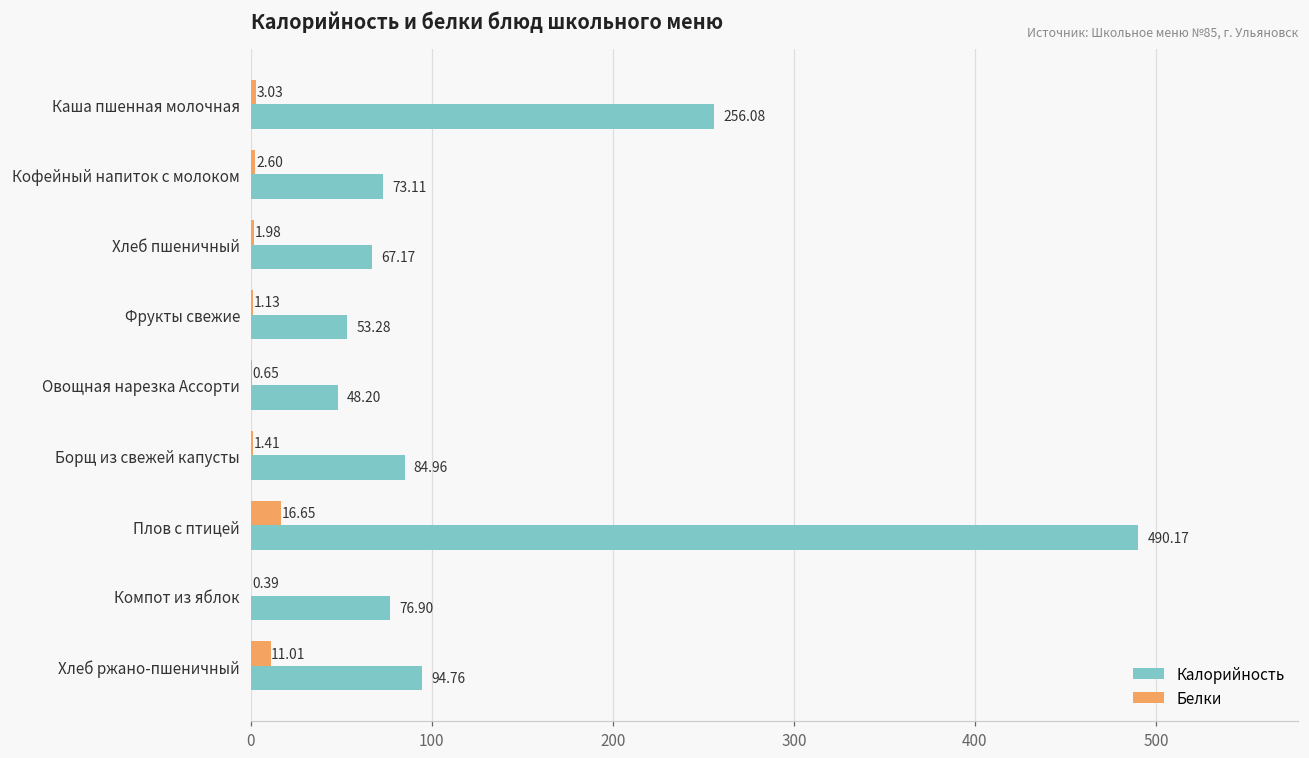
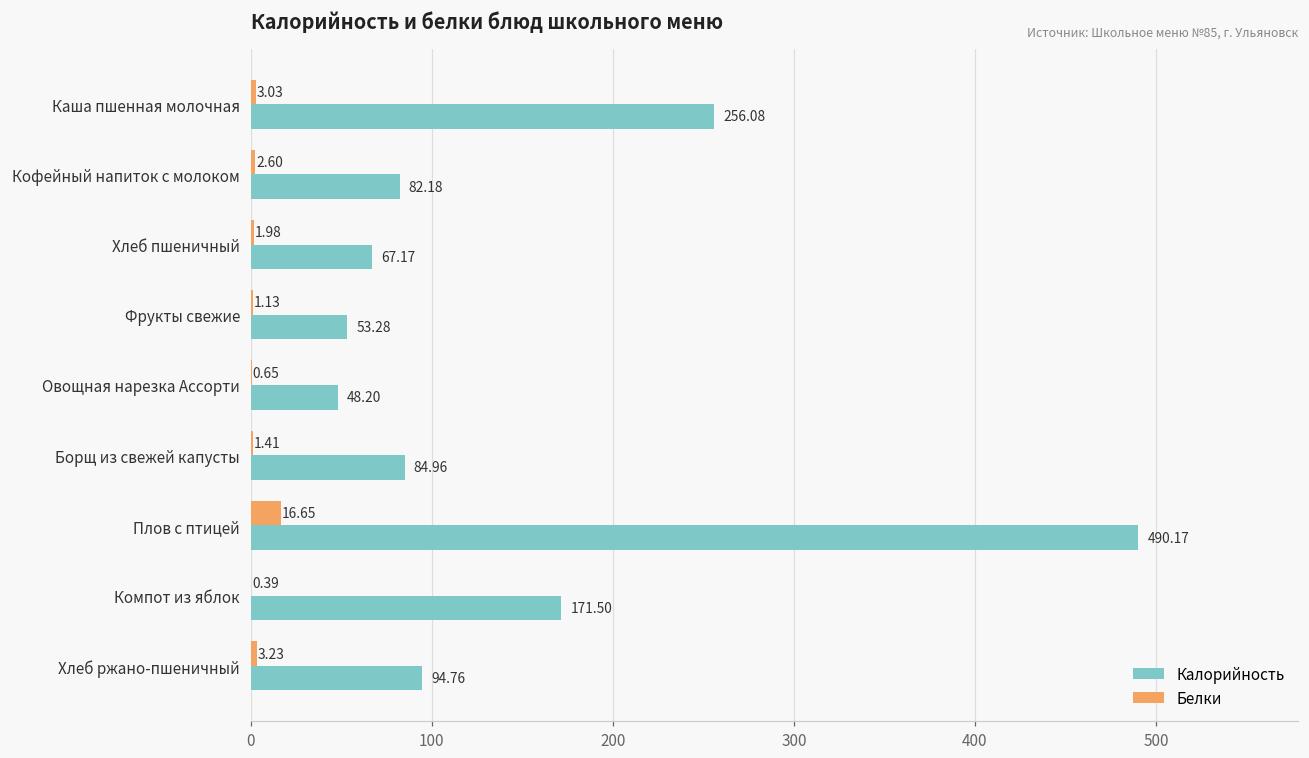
Калорийность, Кофейный напиток с молоком: 73.11 -> 82.18
Калорийность, Компот из яблок: 76.90 -> 171.50
Белки, Хлеб ржано-пшеничный: 11.01 -> 3.23
